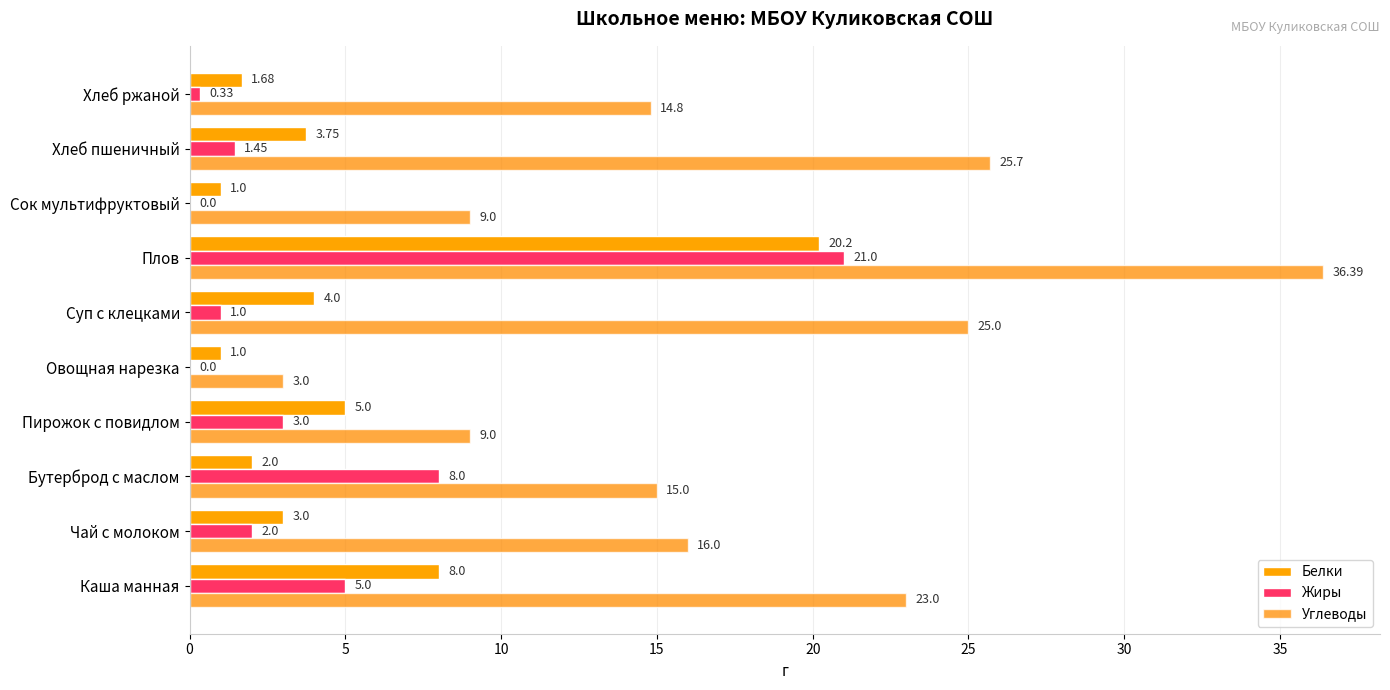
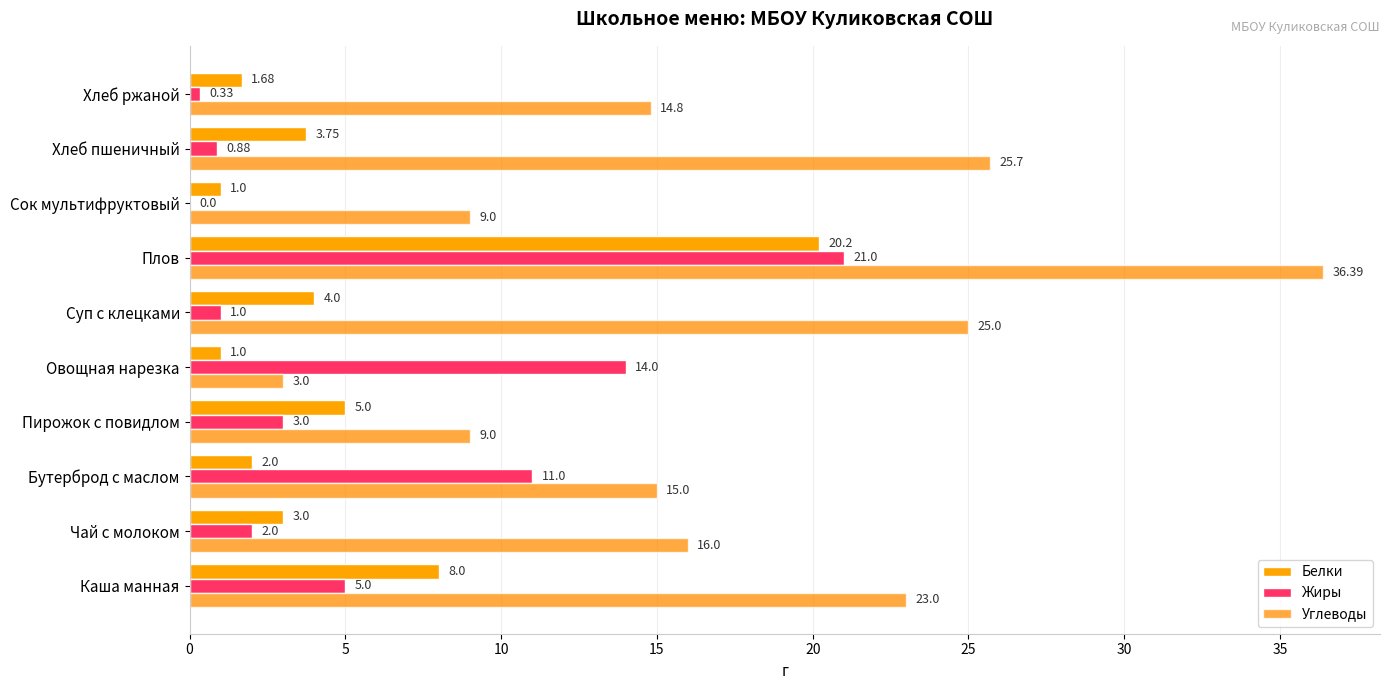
Жиры, Хлеб пшеничный: 1.45 -> 0.88
Жиры, Овощная нарезка: 0.0 -> 14.0
Жиры, Бутерброд с маслом: 8.0 -> 11.0
